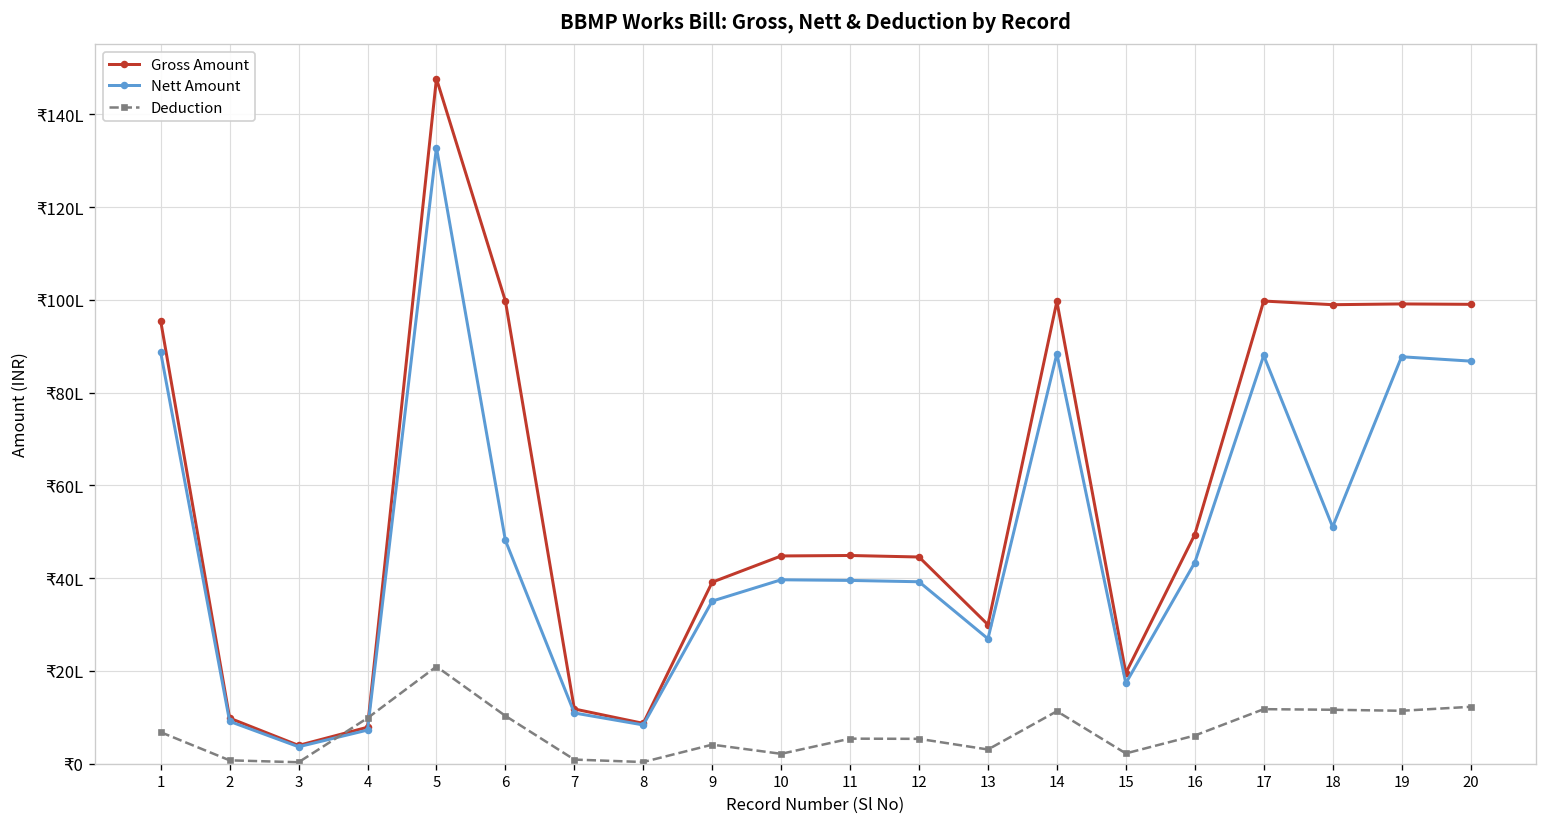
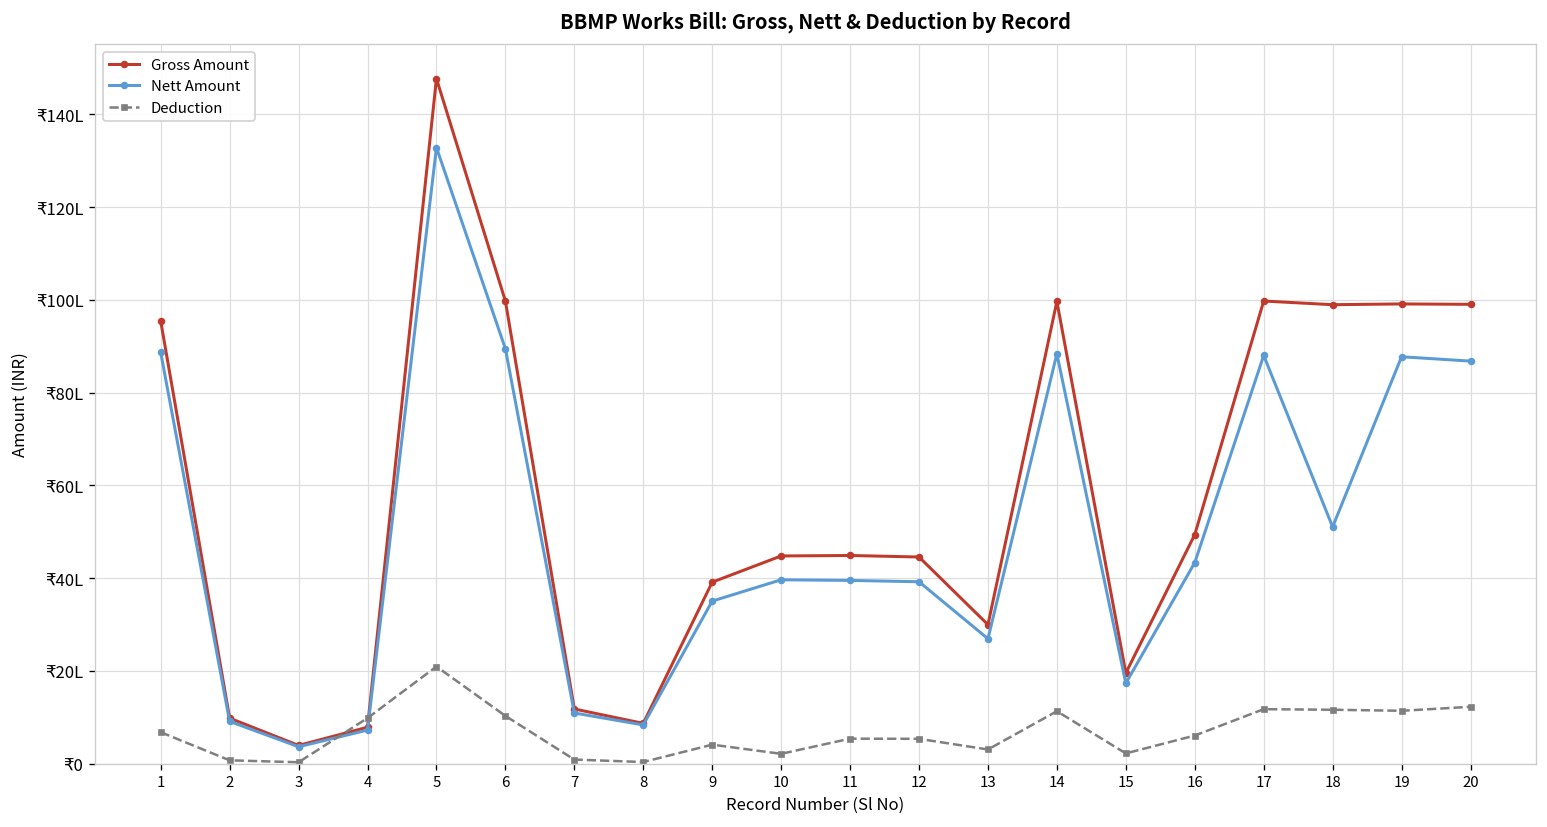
Nett Amount, 6: ₹48L -> ₹89L
